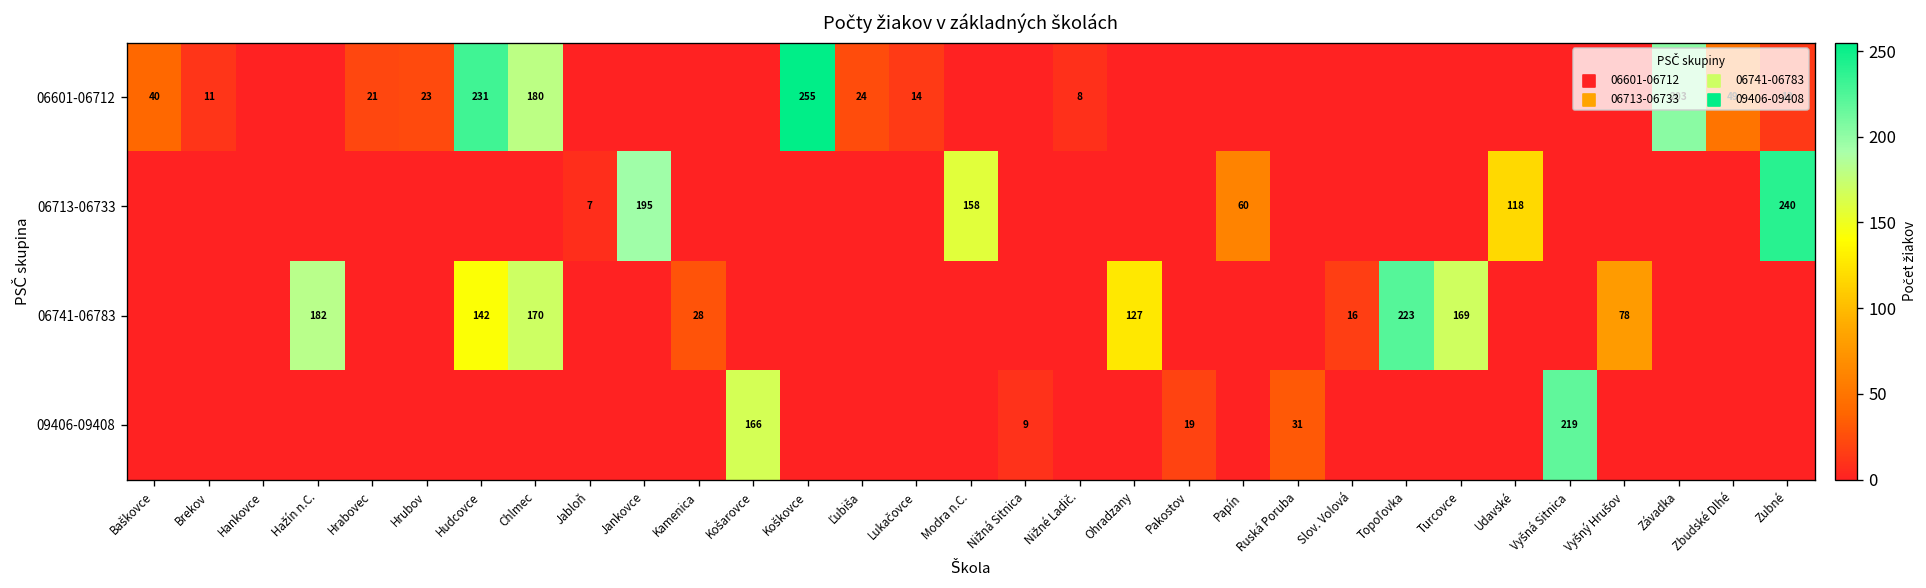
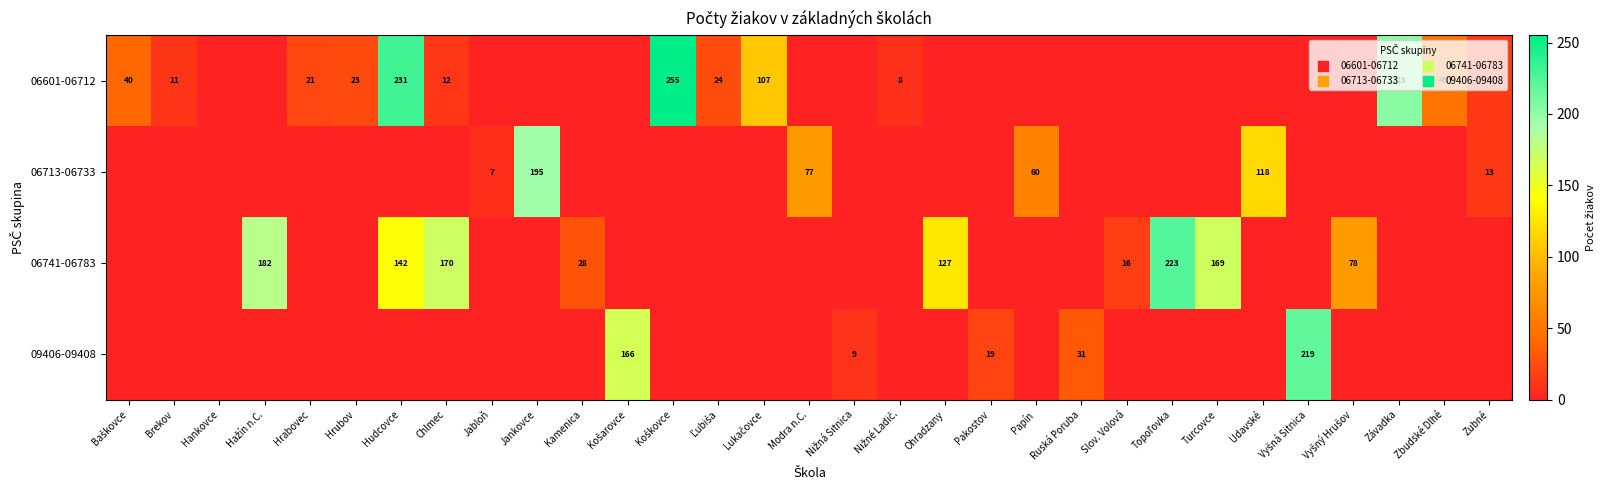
06601-06712, Chlmec: 180 -> 12
06601-06712, Lukačovce: 14 -> 107
06713-06733, Modra n.C.: 158 -> 77
06713-06733, Zubné: 240 -> 13
